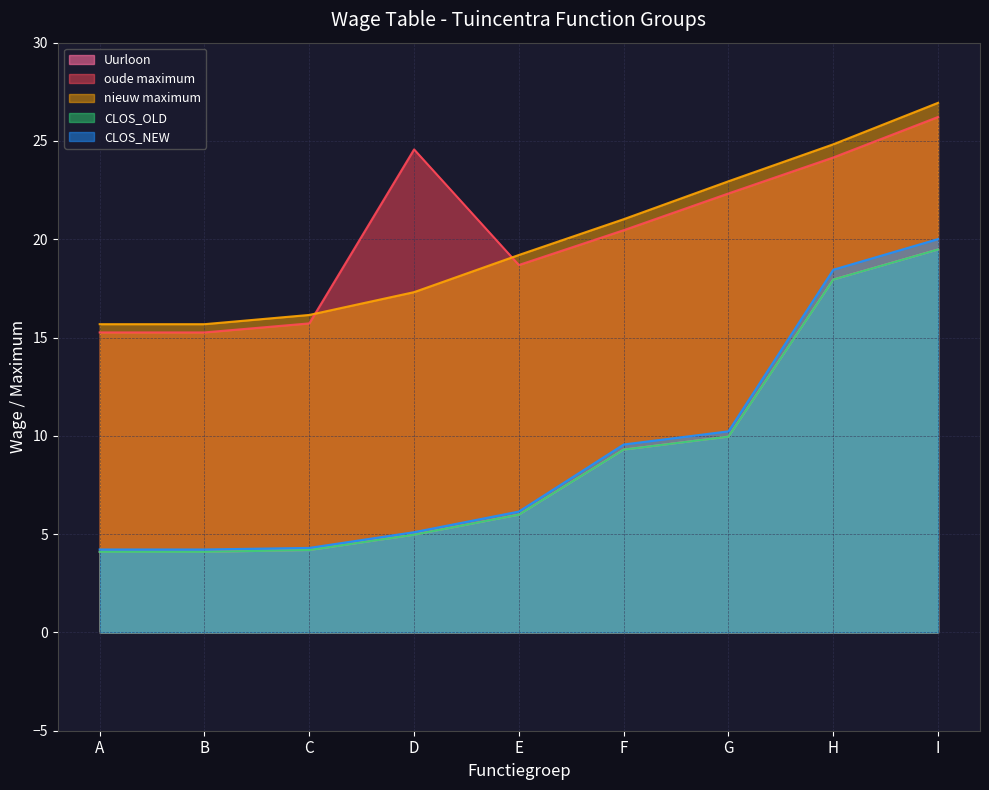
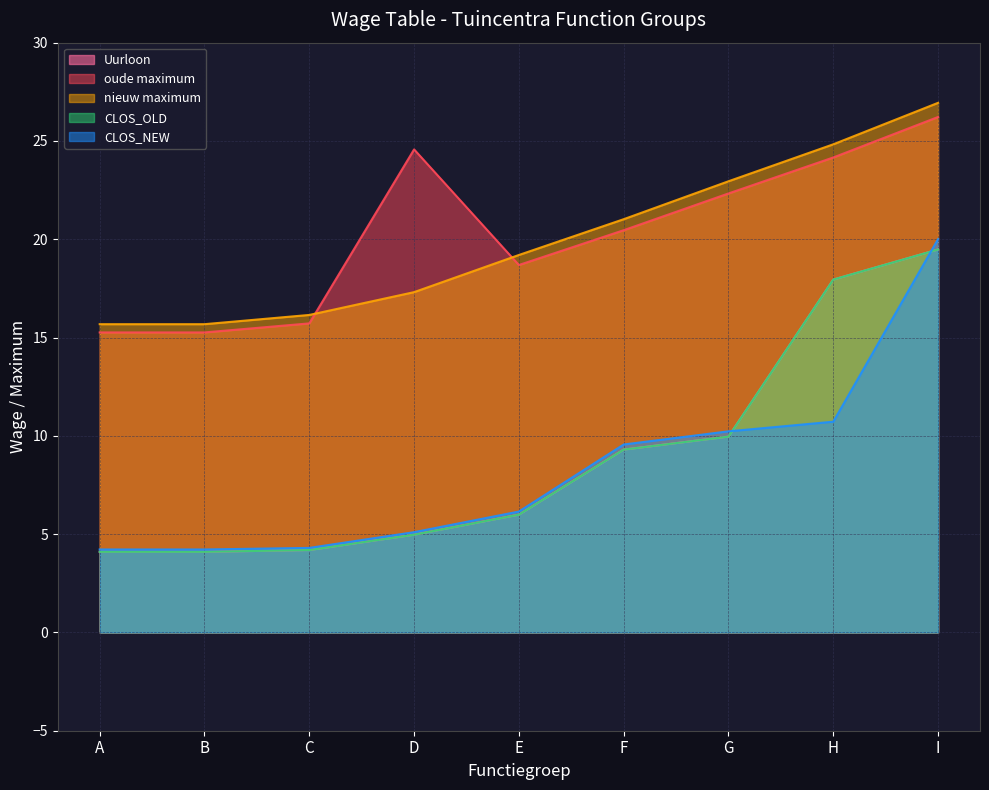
CLOS_NEW, H: 18.5 -> 10.7
